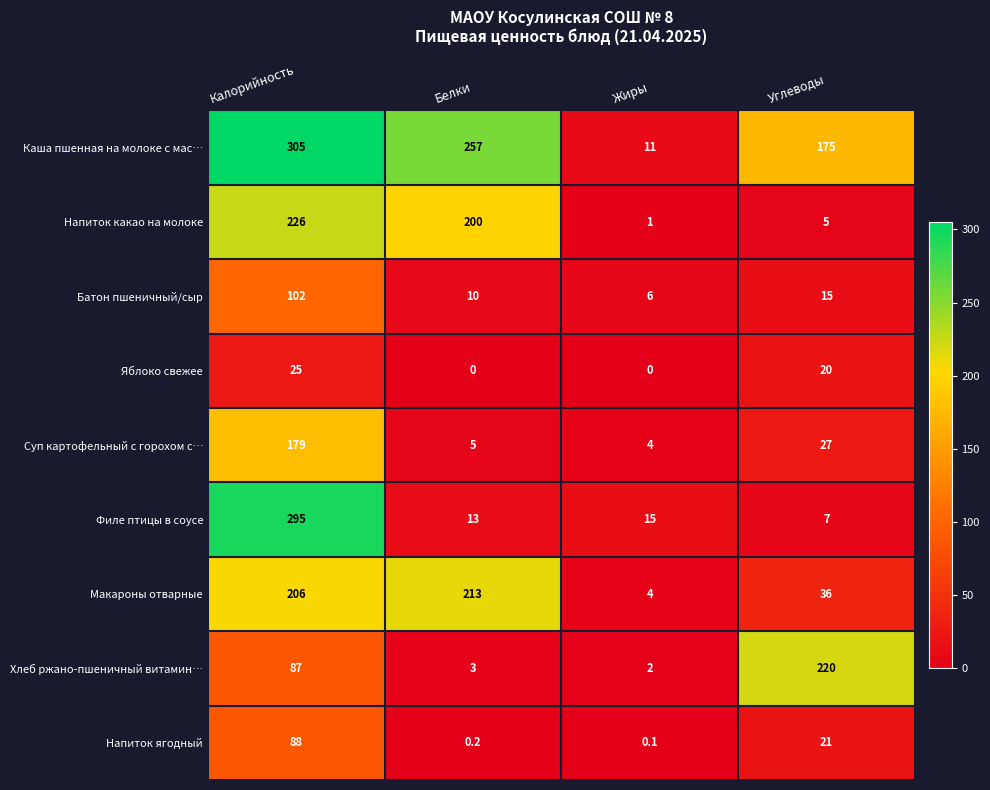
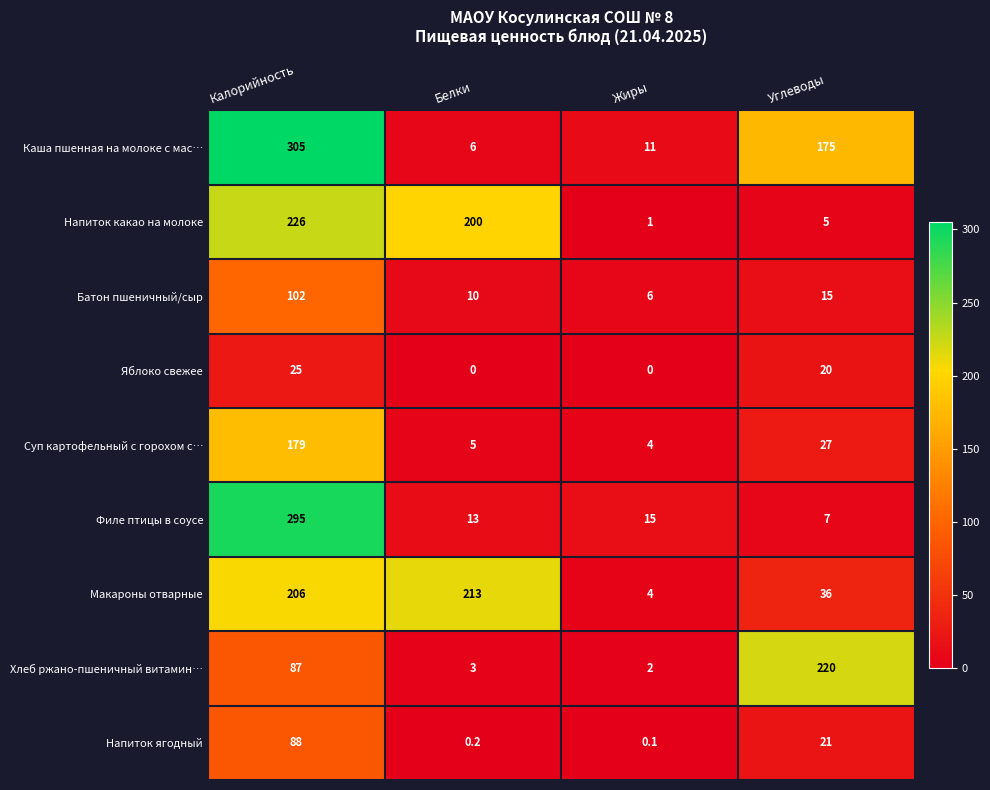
Каша пшенная на молоке с мас…, Белки: 257 -> 6
